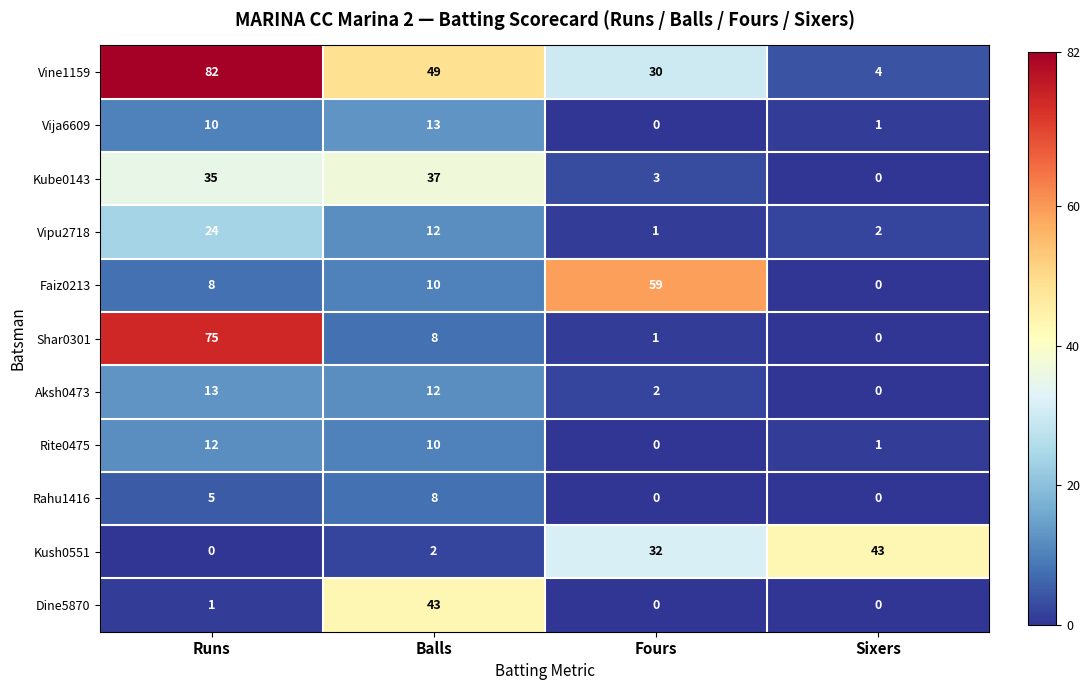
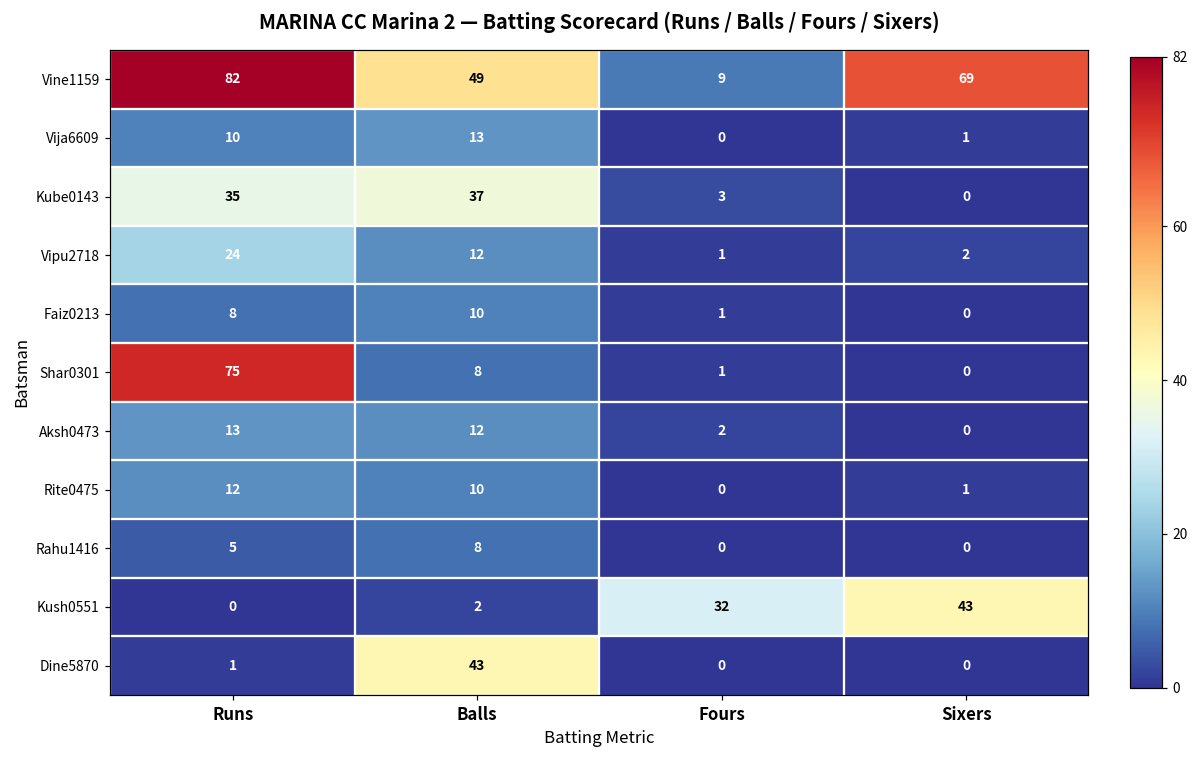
Vine1159, Fours: 30 -> 9
Vine1159, Sixers: 4 -> 69
Faiz0213, Fours: 59 -> 1
